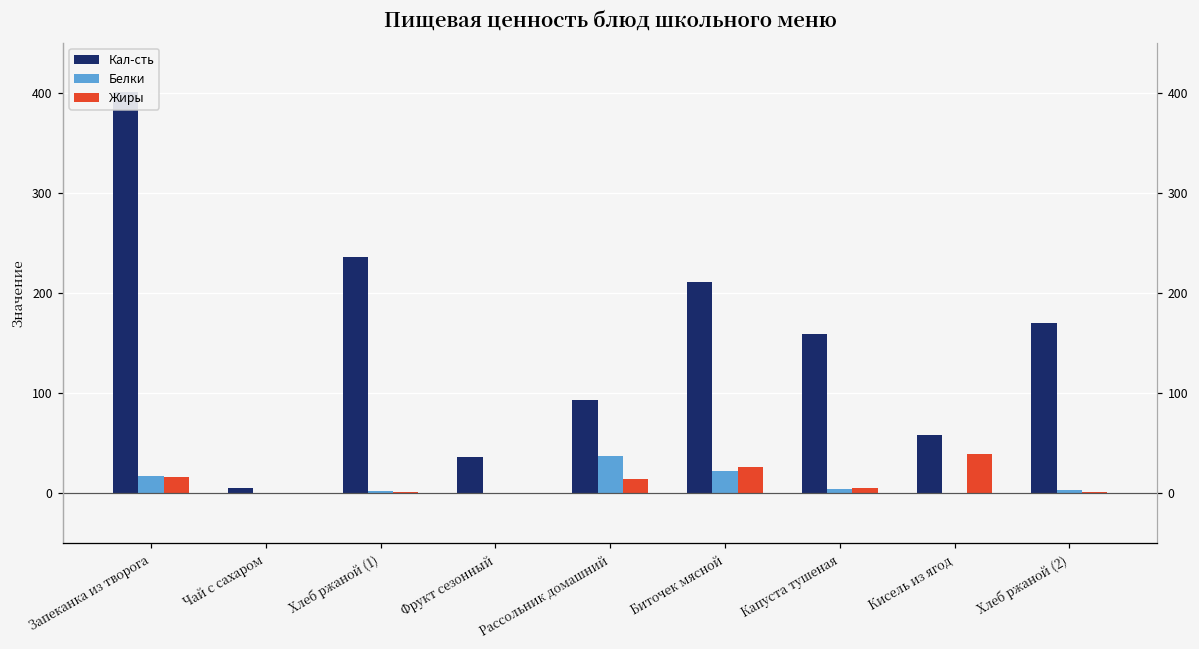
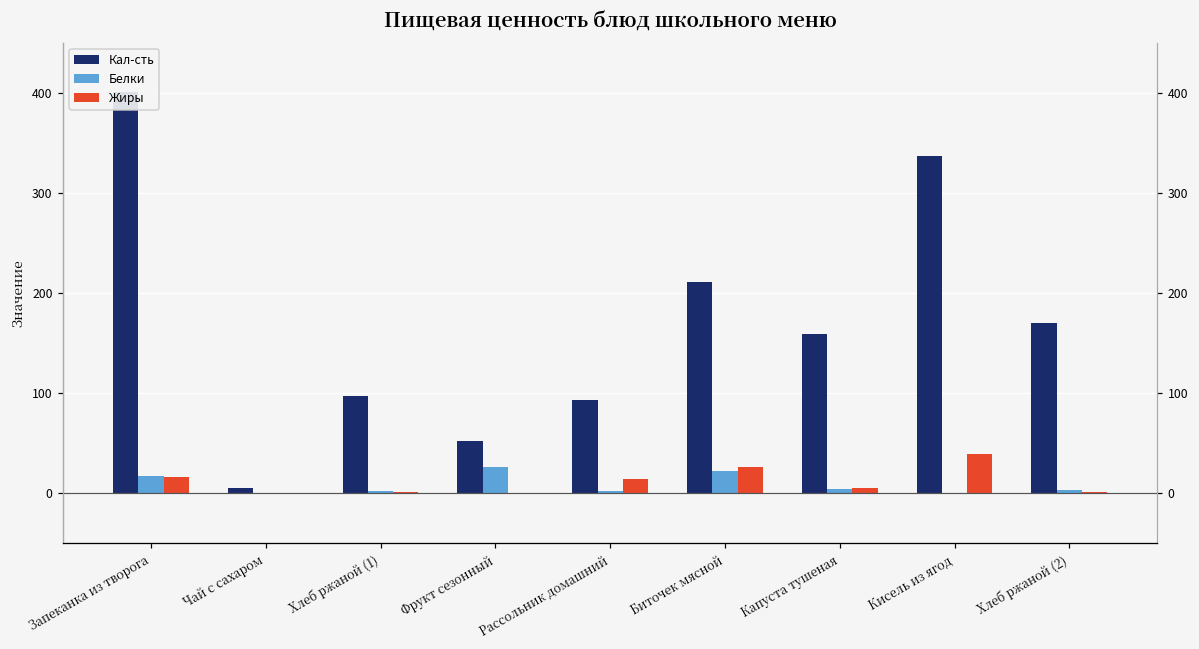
Кал-сть, Хлеб ржаной (1): 240 -> 100
Кал-сть, Фрукт сезонный: 40 -> 50
Белки, Фрукт сезонный: 0 -> 30
Белки, Рассольник домашний: 40 -> 0
Кал-сть, Кисель из ягод: 60 -> 340
